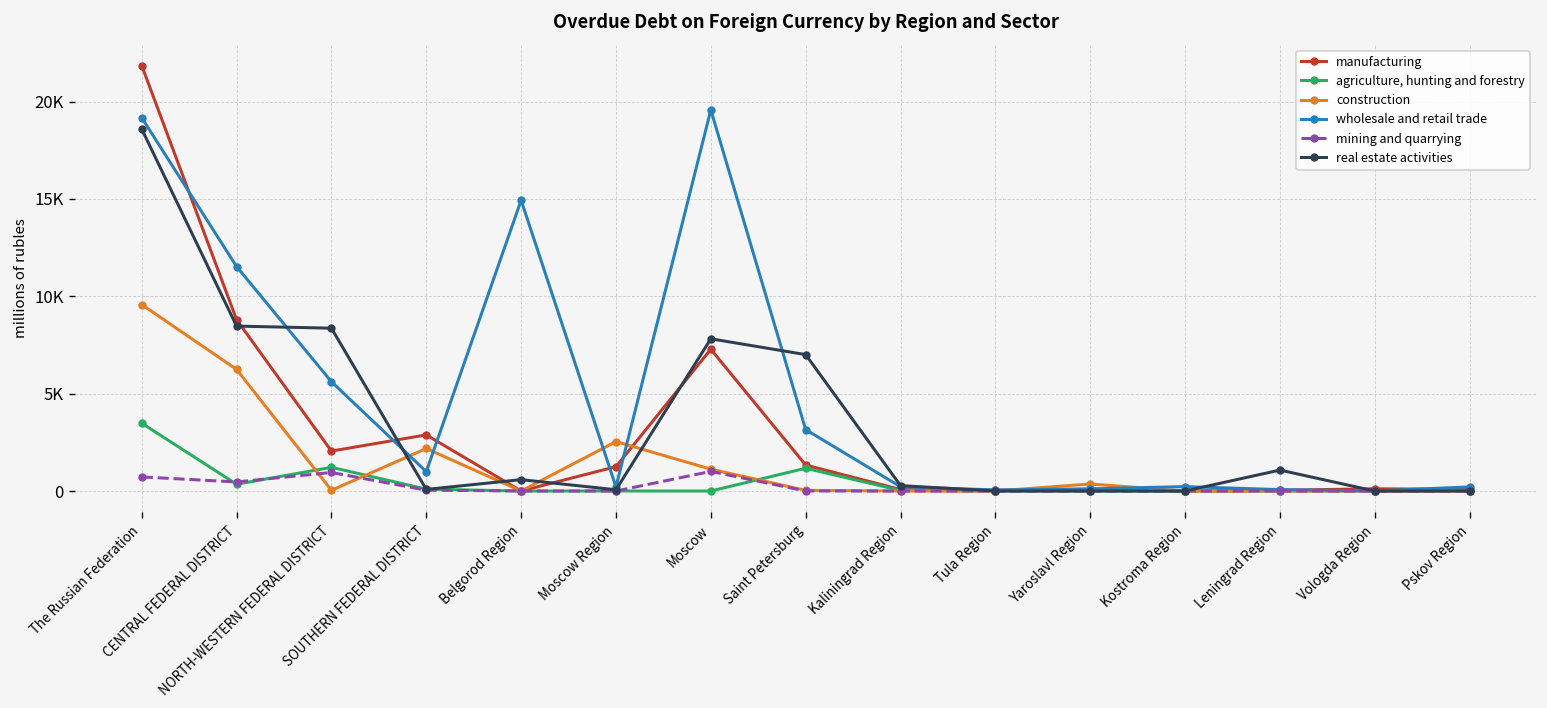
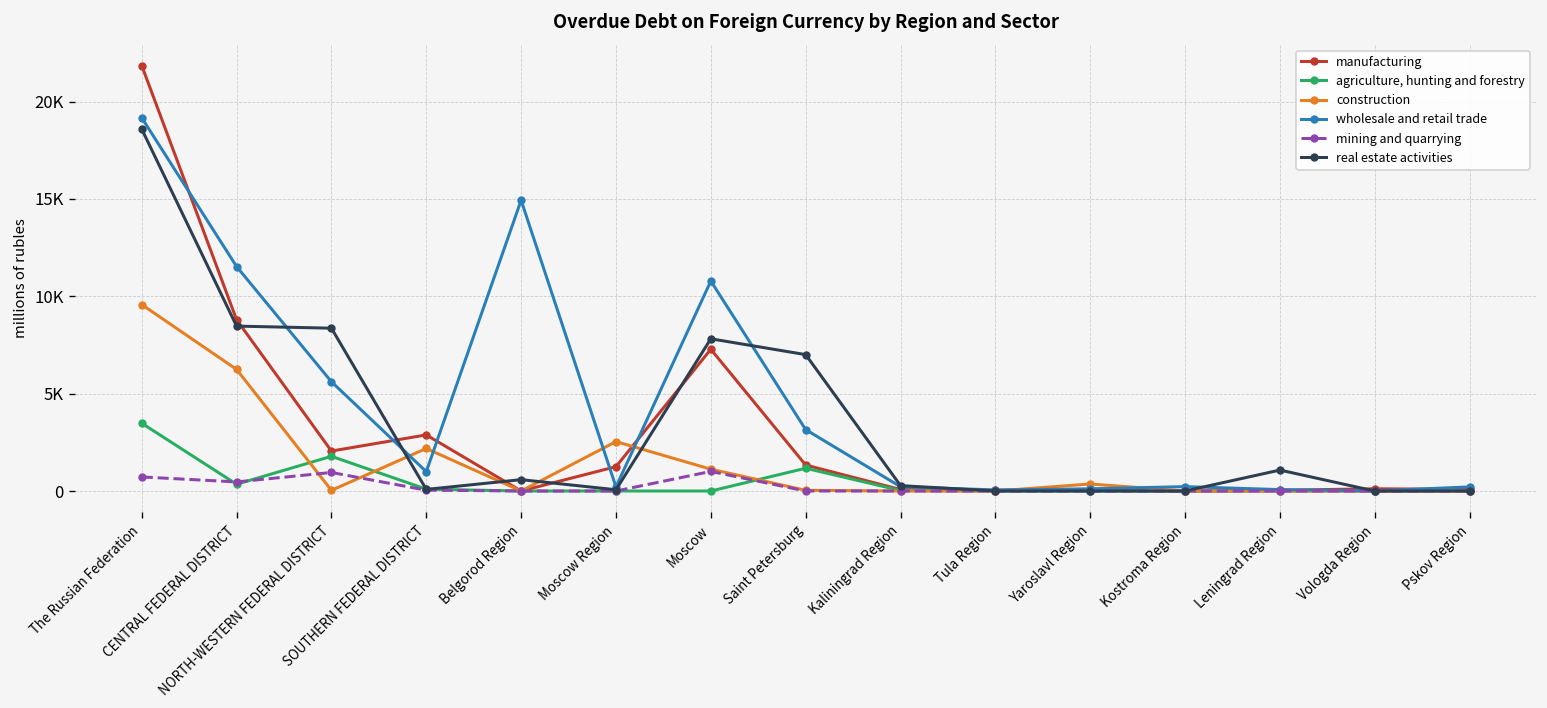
agriculture, hunting and forestry, NORTH-WESTERN FEDERAL DISTRICT: 1200 -> 1800
wholesale and retail trade, Moscow: 19600 -> 10800
